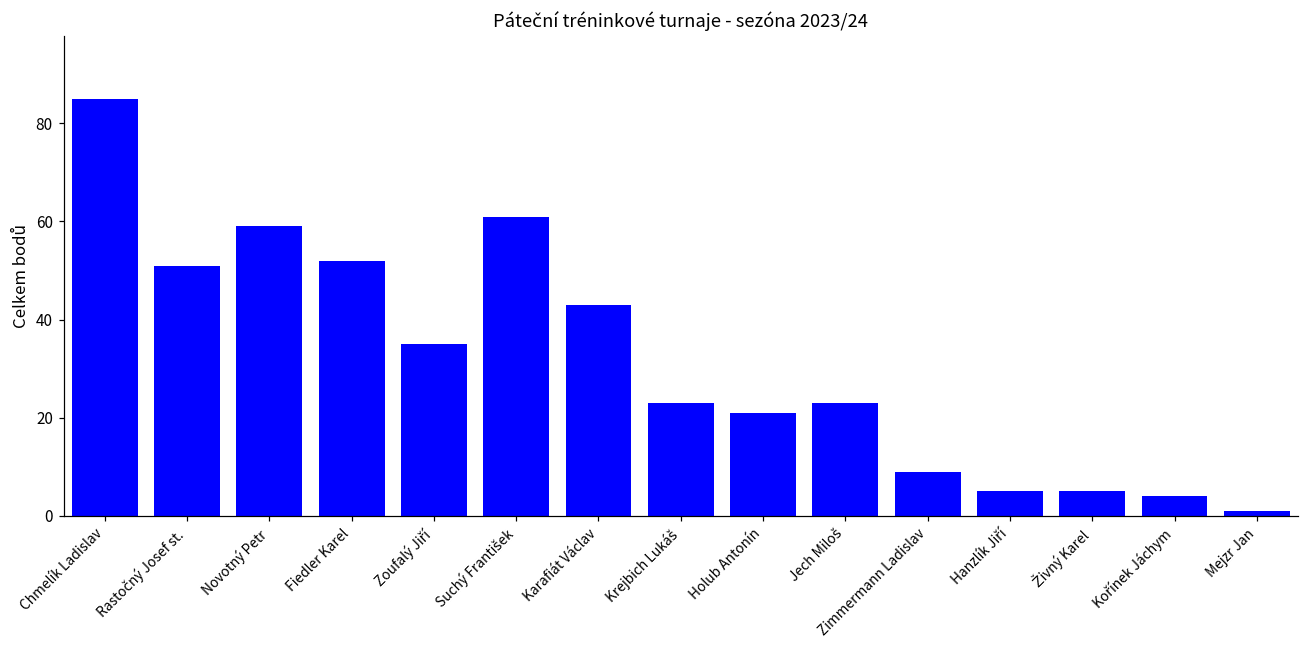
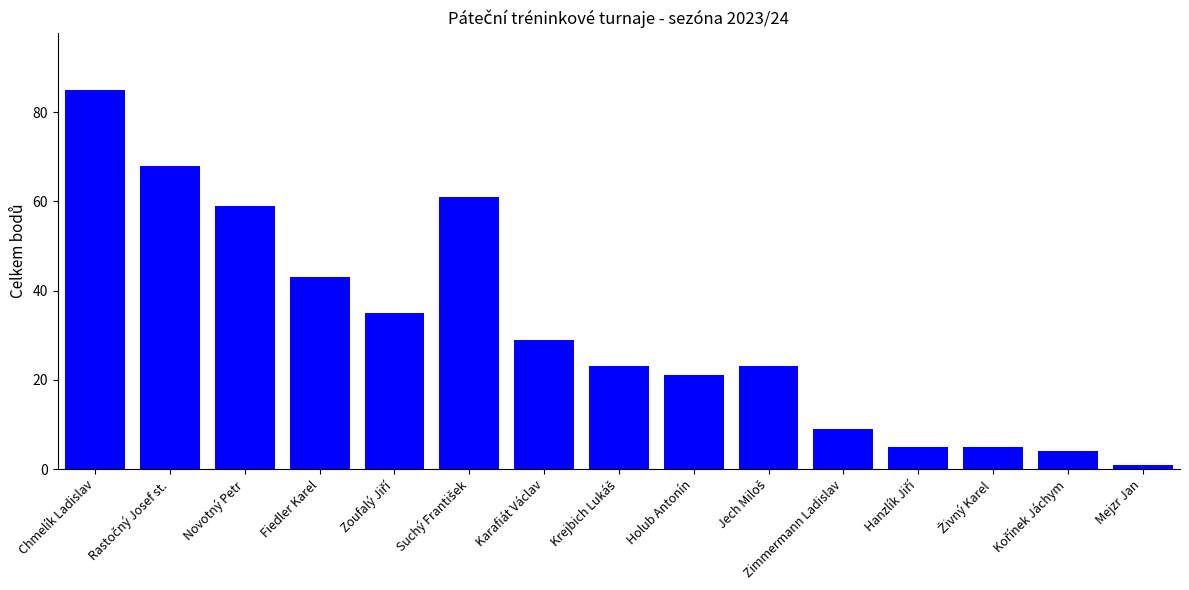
Rastočný Josef st.: 51 -> 68
Fiedler Karel: 52 -> 43
Karafiát Václav: 43 -> 29
